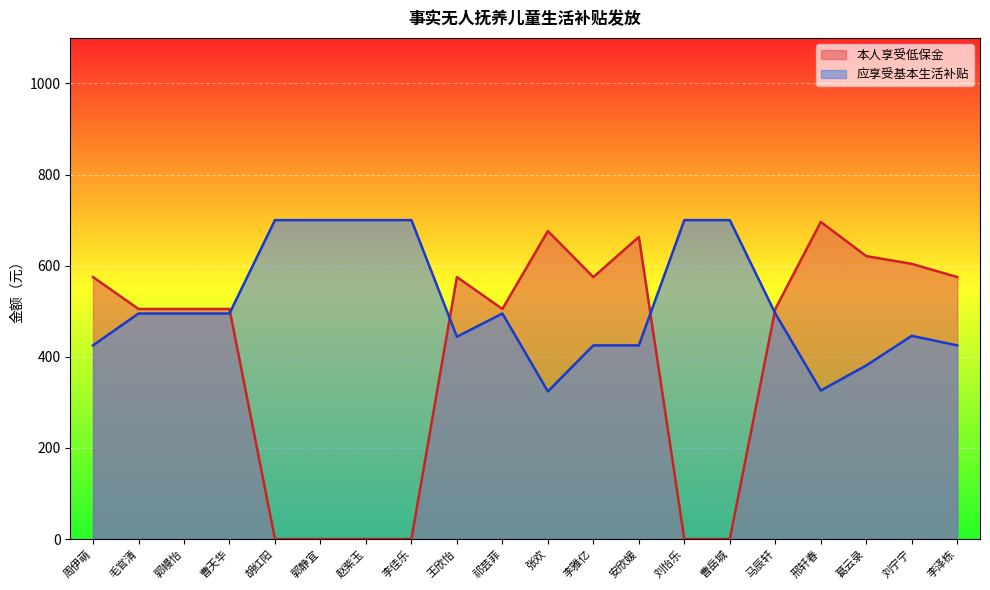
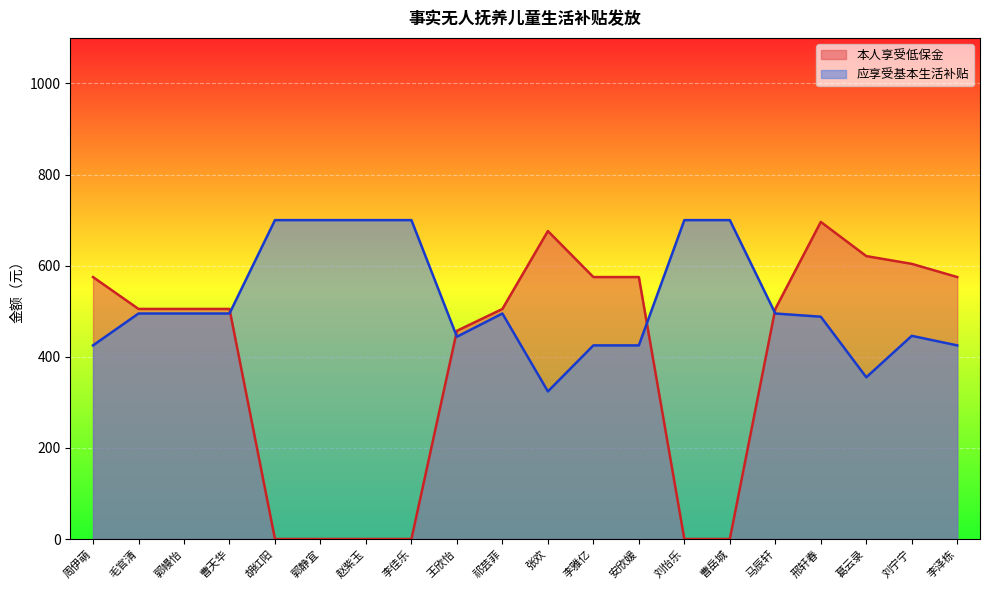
本人享受低保金, 王欣怡: 580 -> 460
本人享受低保金, 安欣媛: 660 -> 580
应享受基本生活补贴, 邢轩春: 330 -> 490
应享受基本生活补贴, 葛云录: 380 -> 360
